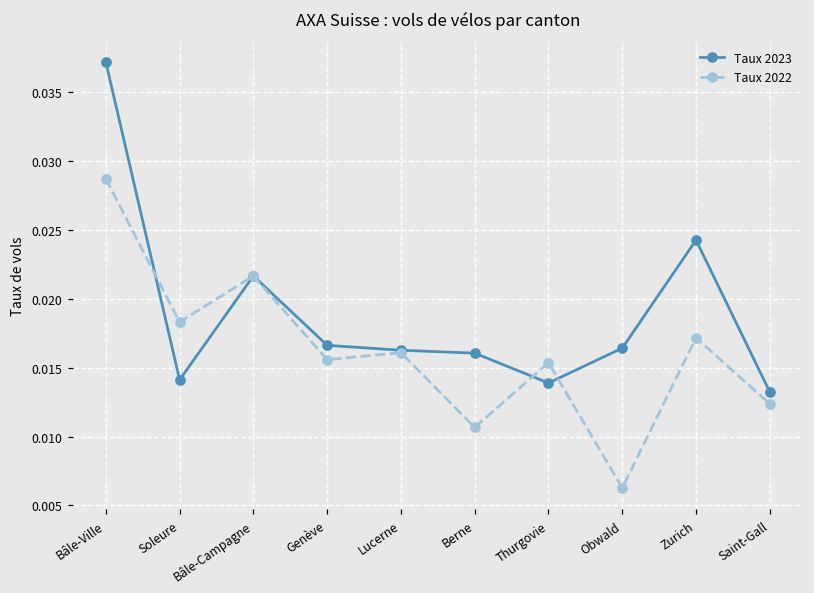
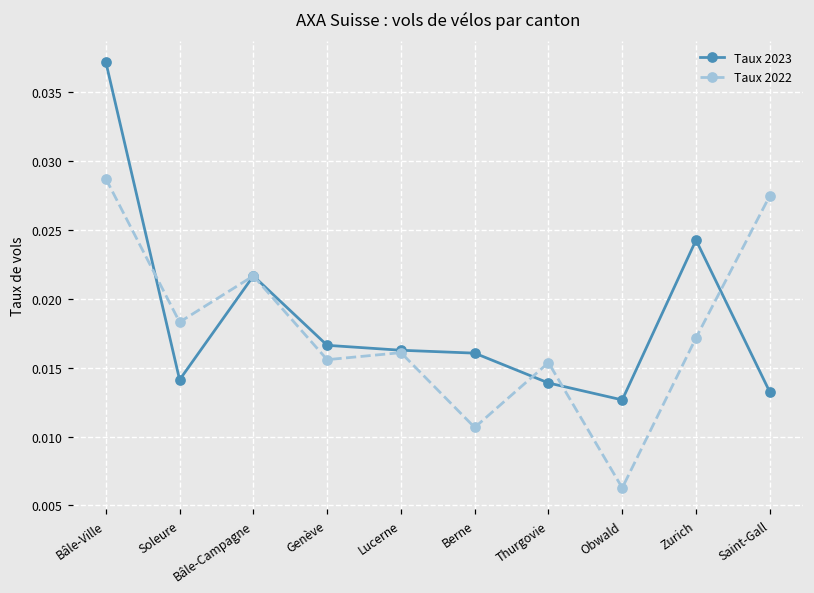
Taux 2023, Obwald: 0.0164 -> 0.0127
Taux 2022, Saint-Gall: 0.0124 -> 0.0275
